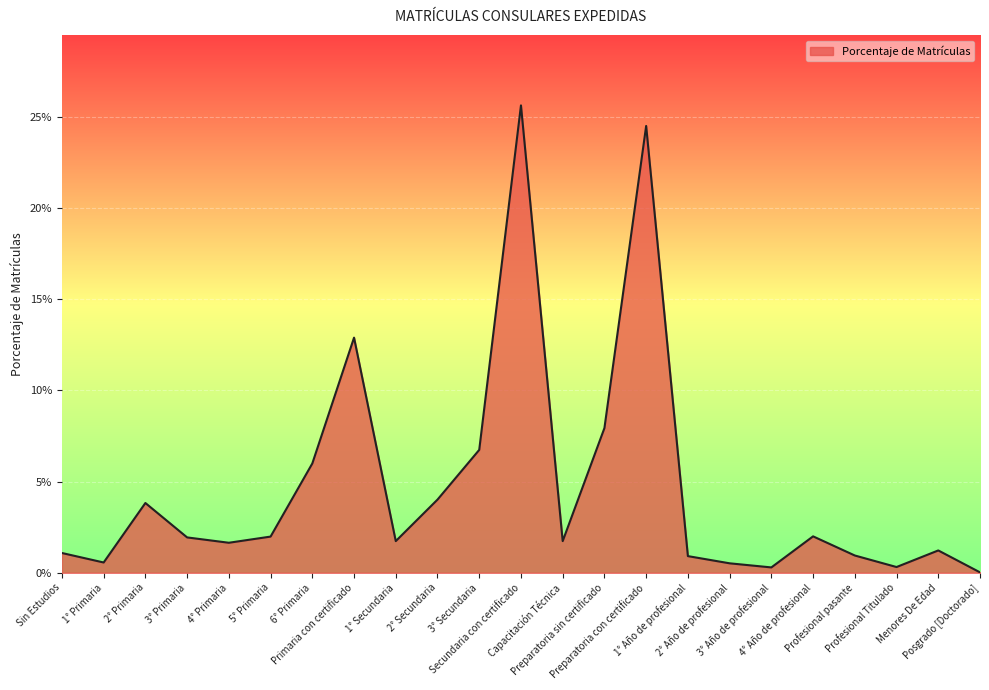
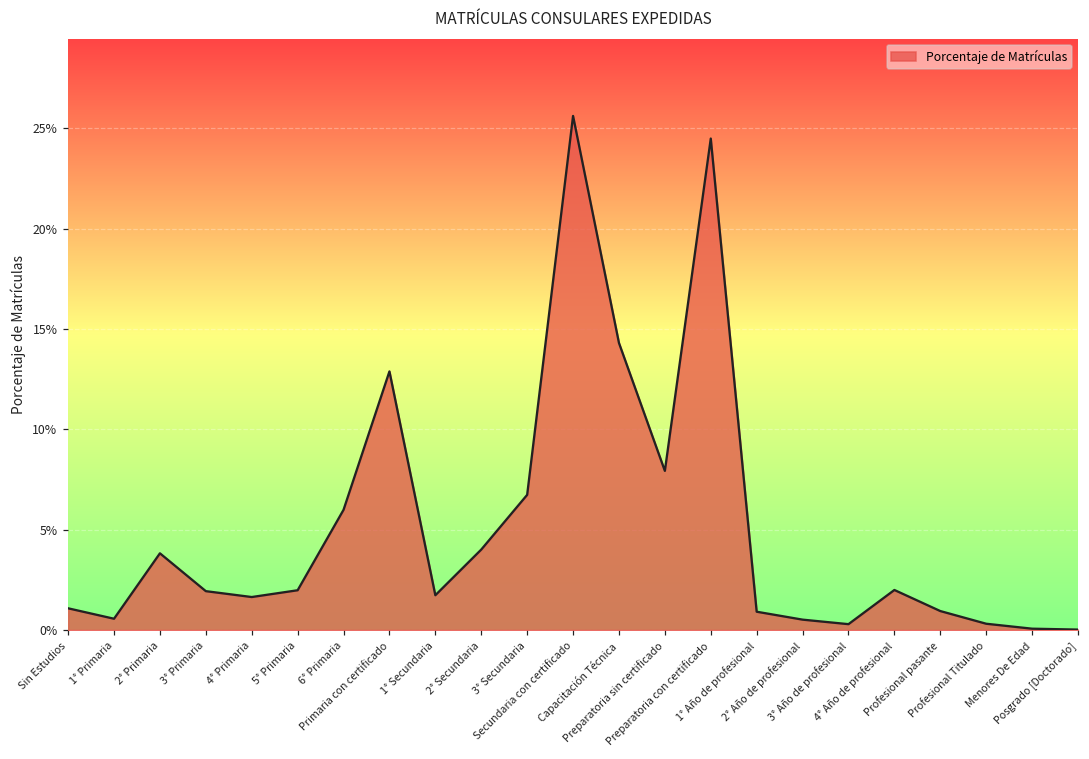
Capacitación Técnica: 1.7% -> 14.3%
Menores De Edad: 1.2% -> 0.1%
